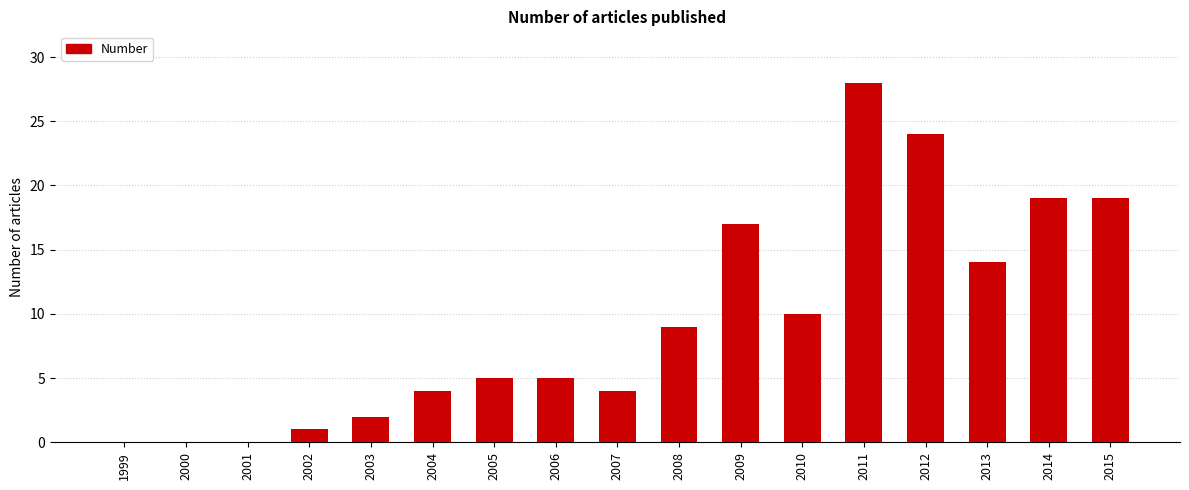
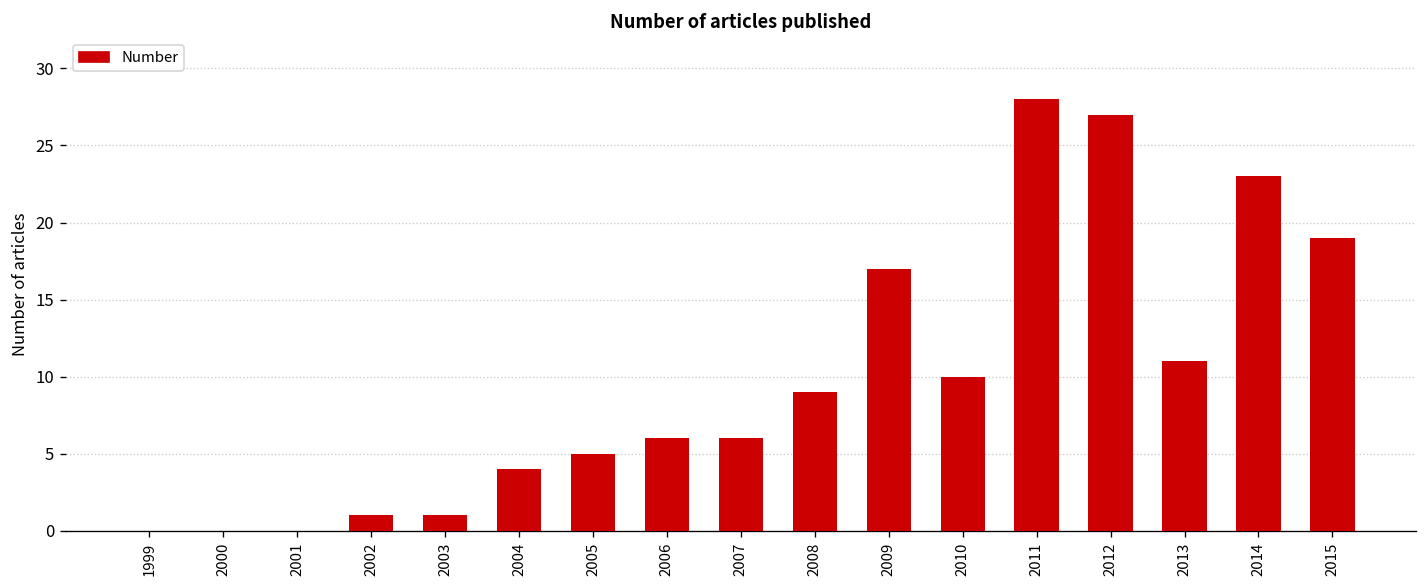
2003: 2 -> 1
2006: 5 -> 6
2007: 4 -> 6
2012: 24 -> 27
2013: 14 -> 11
2014: 19 -> 23
